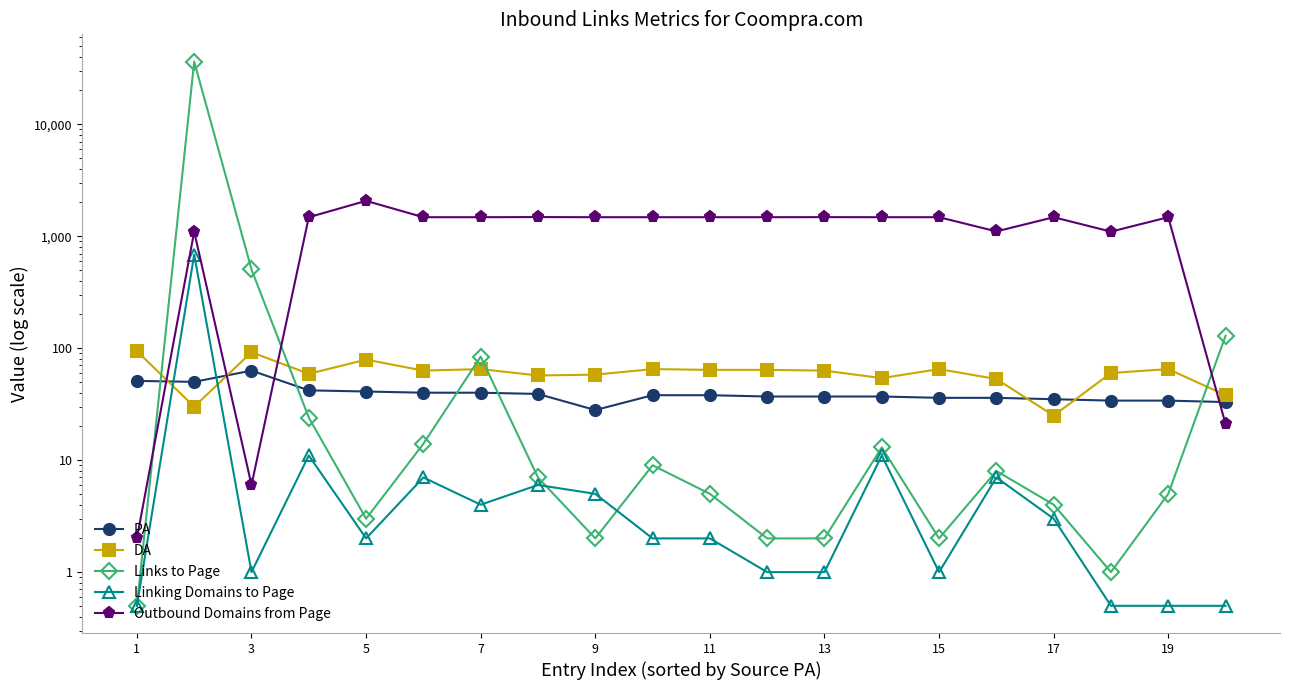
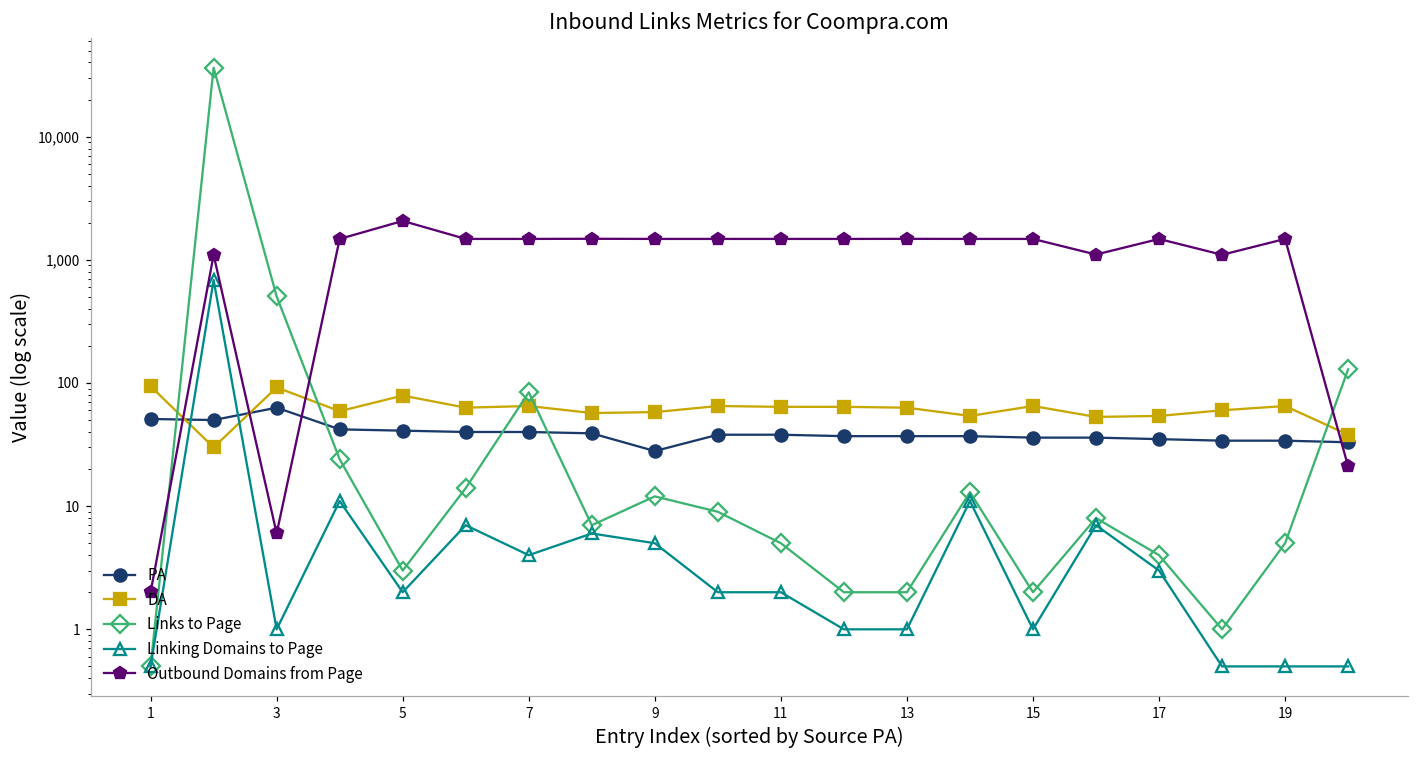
Links to Page, 9: 2 -> 12
DA, 17: 25 -> 50
